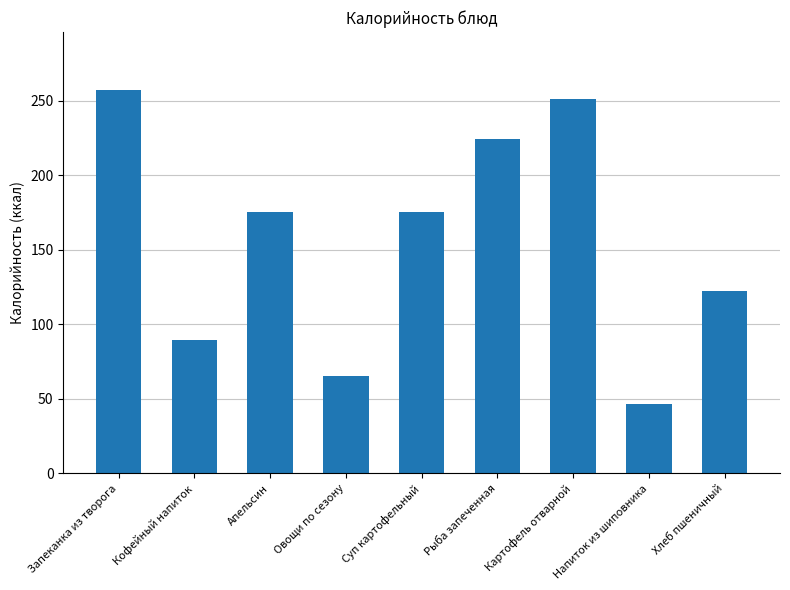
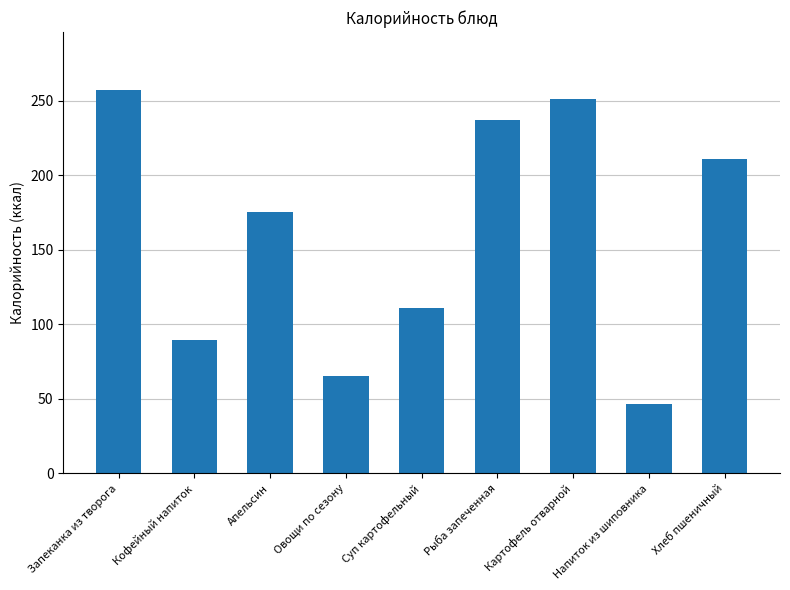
Суп картофельный: 175 -> 111
Рыба запеченная: 224 -> 237
Хлеб пшеничный: 123 -> 211
